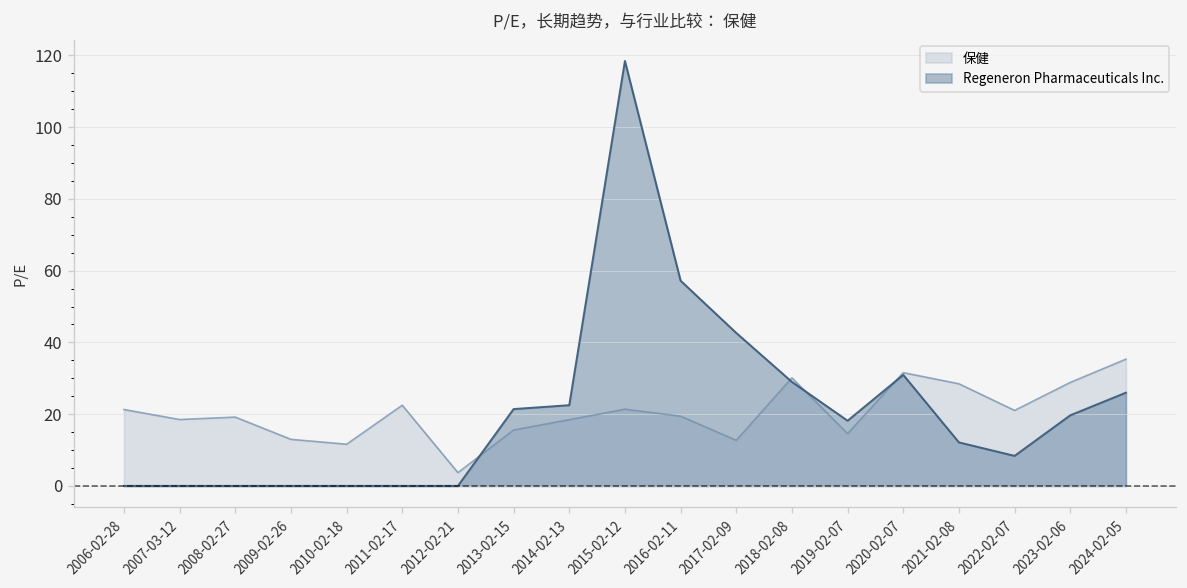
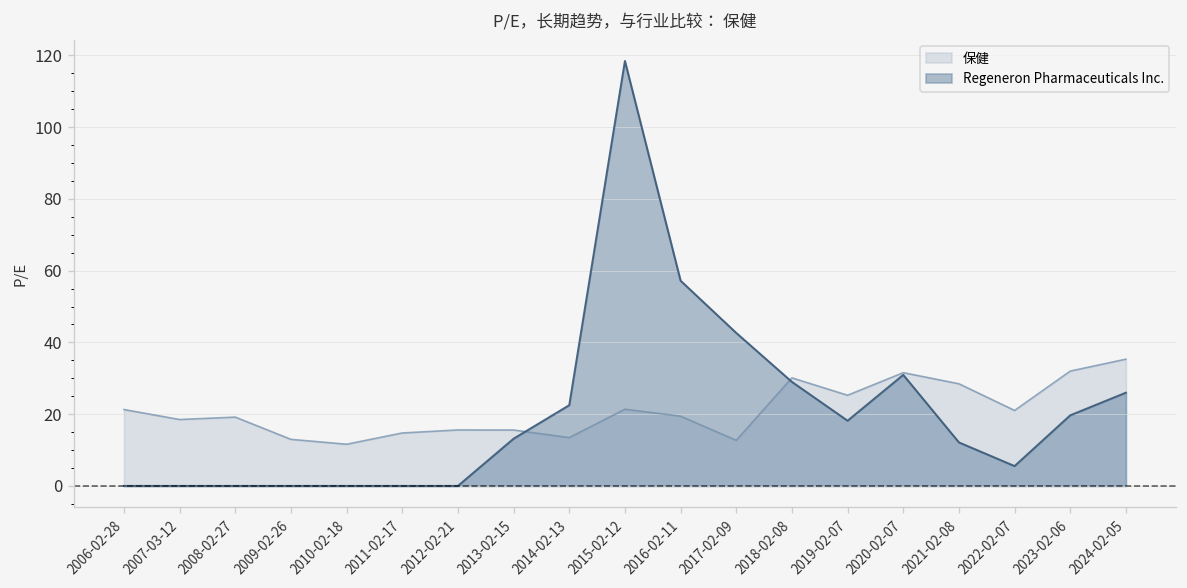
保健, 2011-02-17: 22 -> 15
保健, 2012-02-21: 4 -> 16
Regeneron Pharmaceuticals Inc., 2013-02-15: 21 -> 13
保健, 2014-02-13: 18 -> 13
保健, 2019-02-07: 15 -> 25
Regeneron Pharmaceuticals Inc., 2022-02-07: 8 -> 6
保健, 2023-02-06: 29 -> 32
